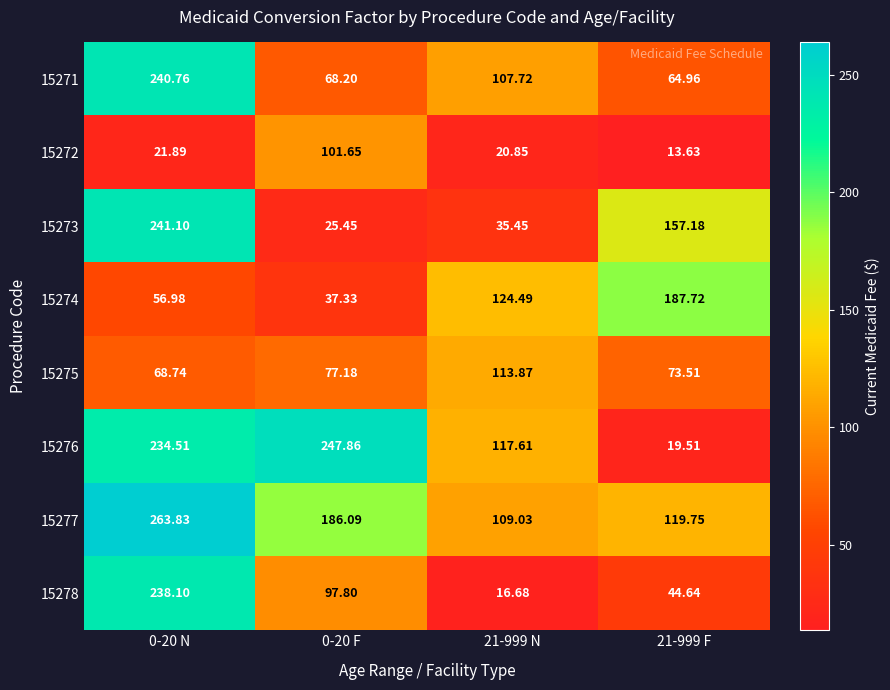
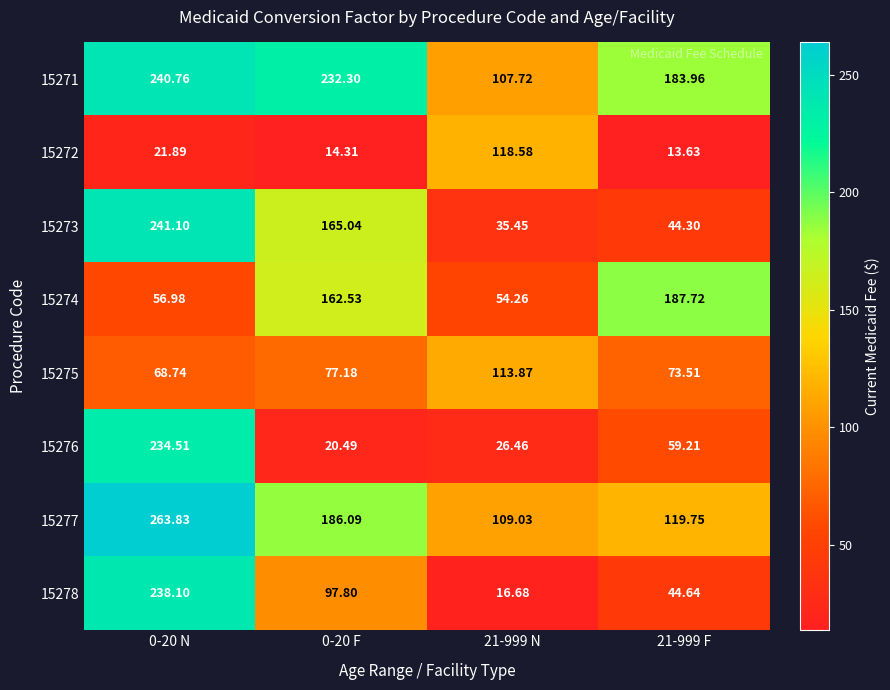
15271, 0-20 F: 68.20 -> 232.30
15271, 21-999 F: 64.96 -> 183.96
15272, 0-20 F: 101.65 -> 14.31
15272, 21-999 N: 20.85 -> 118.58
15273, 0-20 F: 25.45 -> 165.04
15273, 21-999 F: 157.18 -> 44.30
15274, 0-20 F: 37.33 -> 162.53
15274, 21-999 N: 124.49 -> 54.26
15276, 0-20 F: 247.86 -> 20.49
15276, 21-999 N: 117.61 -> 26.46
15276, 21-999 F: 19.51 -> 59.21
